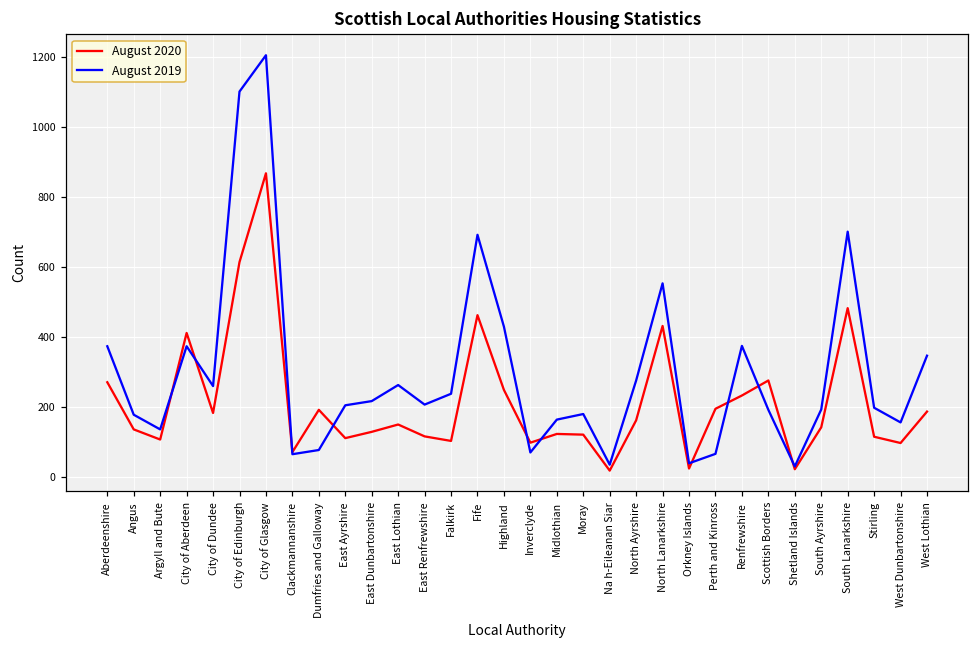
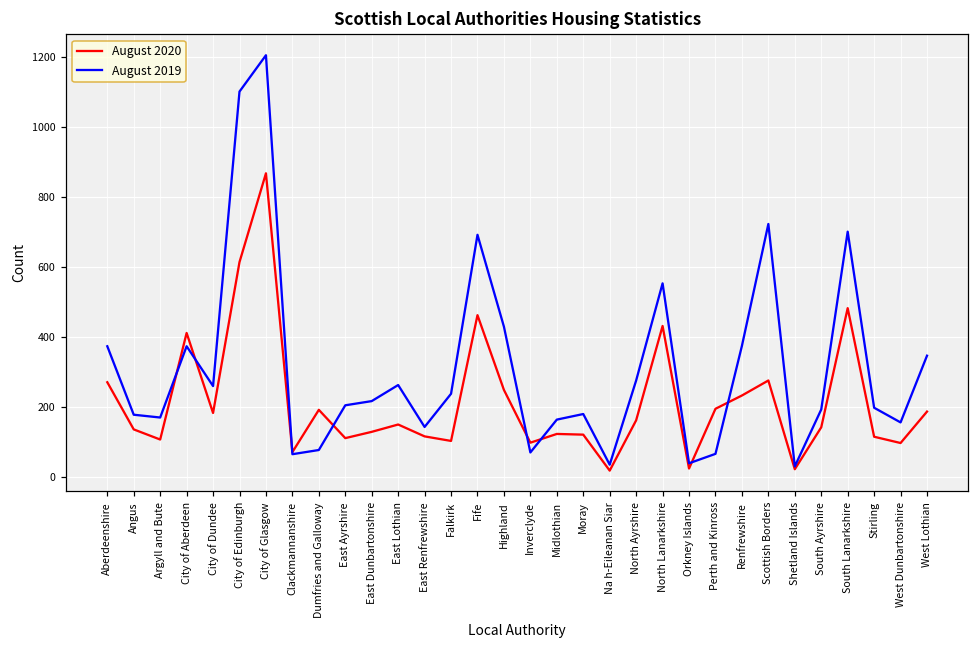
August 2019, Argyll and Bute: 140 -> 170
August 2019, East Renfrewshire: 210 -> 140
August 2019, Scottish Borders: 190 -> 720
